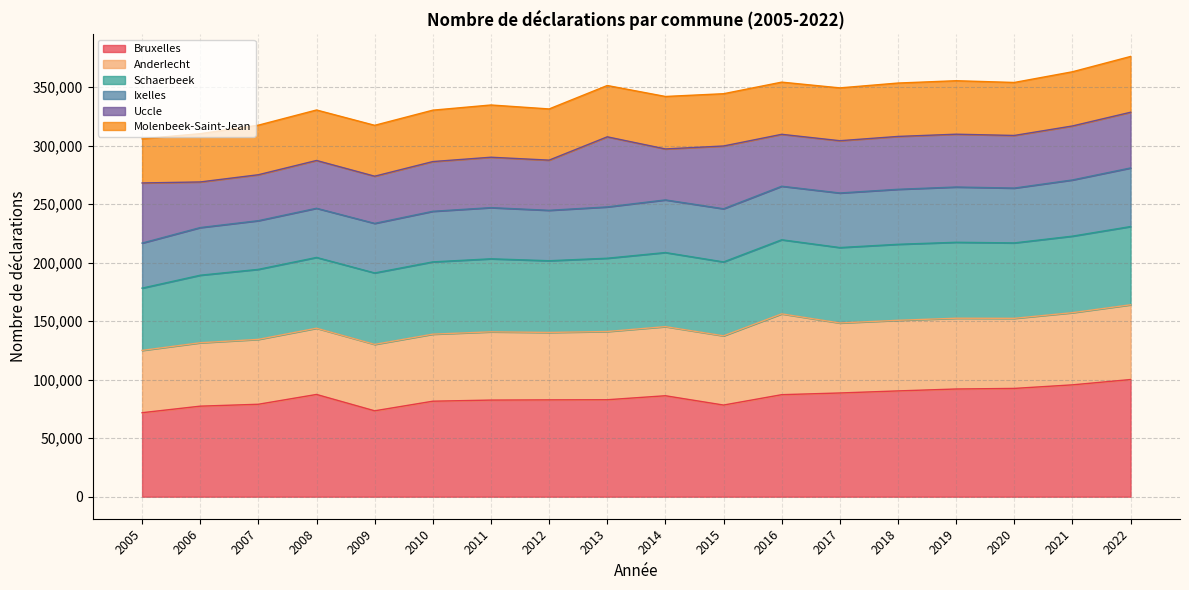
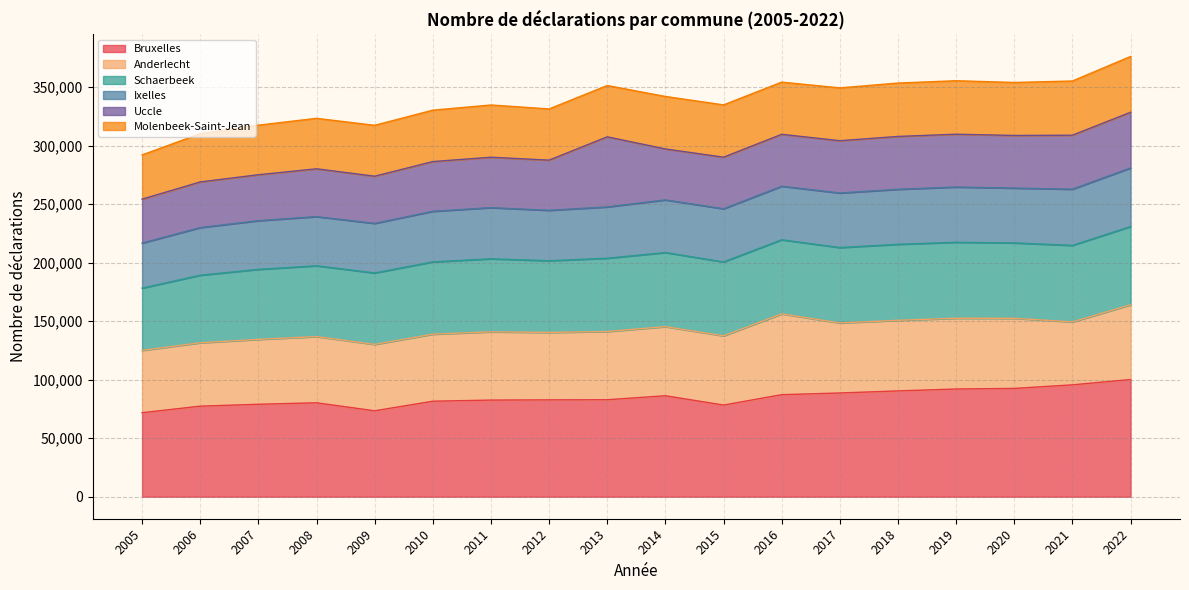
Uccle, 2005: 51,000 -> 38,000
Bruxelles, 2008: 87,000 -> 80,000
Uccle, 2015: 54,000 -> 44,000
Anderlecht, 2021: 62,000 -> 54,000
